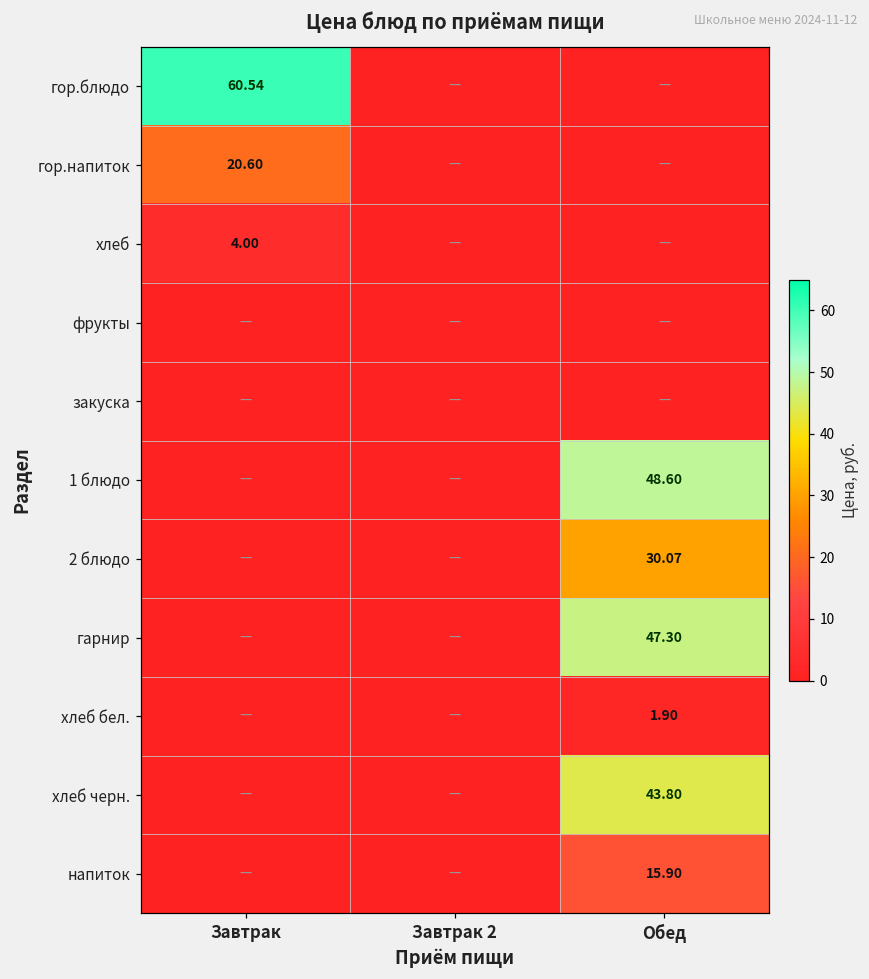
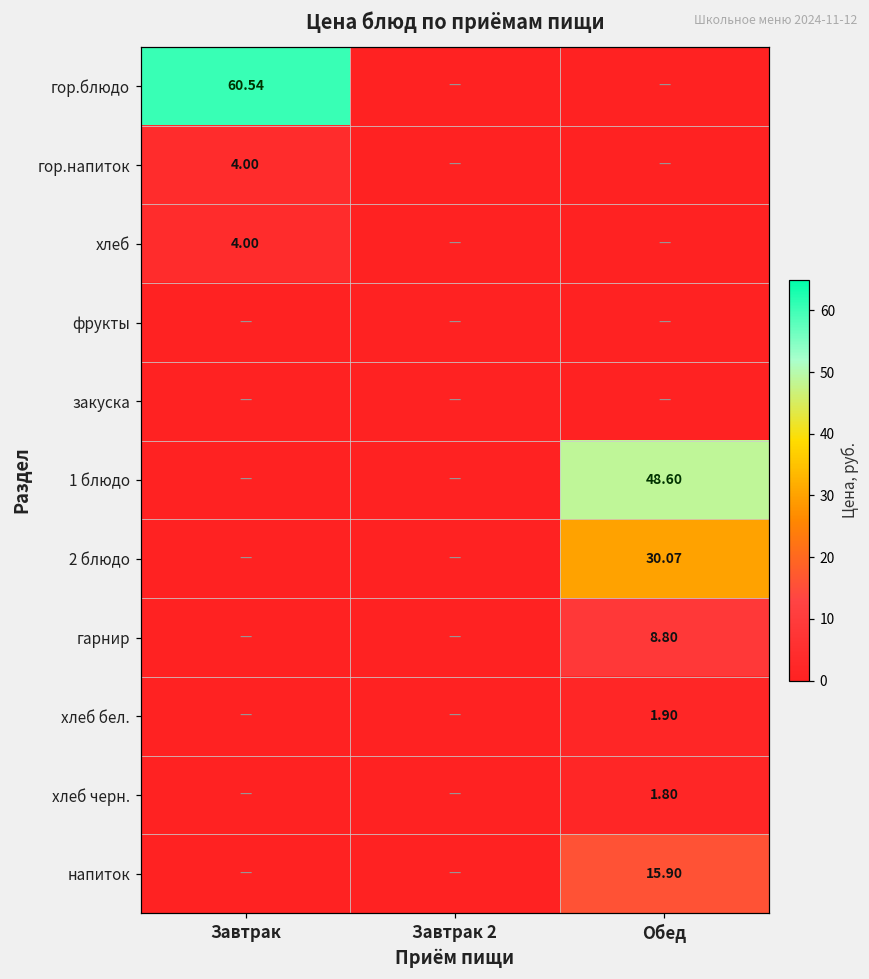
гор.напиток, Завтрак: 20.60 -> 4.00
гарнир, Обед: 47.30 -> 8.80
хлеб черн., Обед: 43.80 -> 1.80
